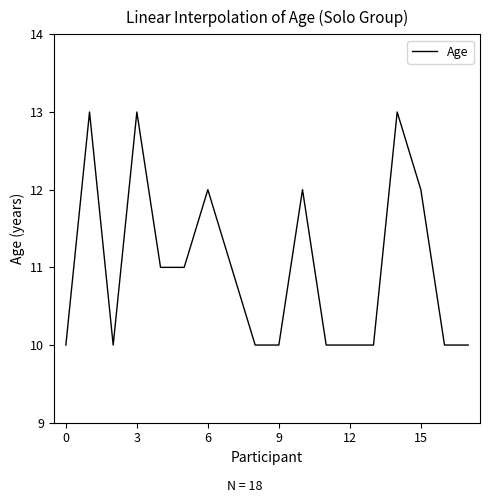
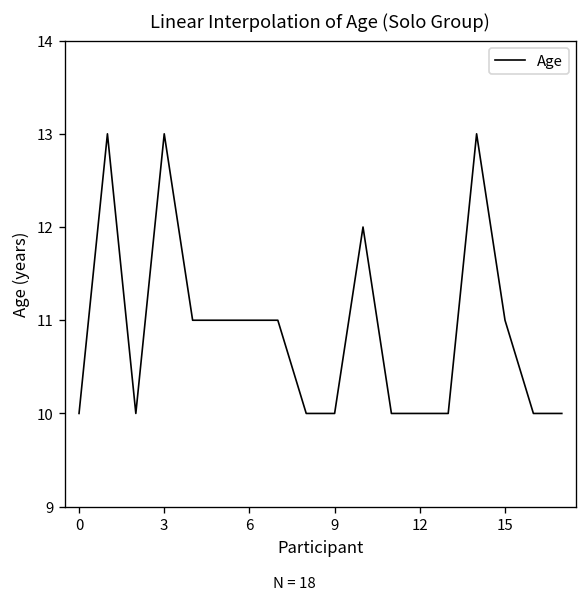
6: 12 -> 11
15: 12 -> 11
